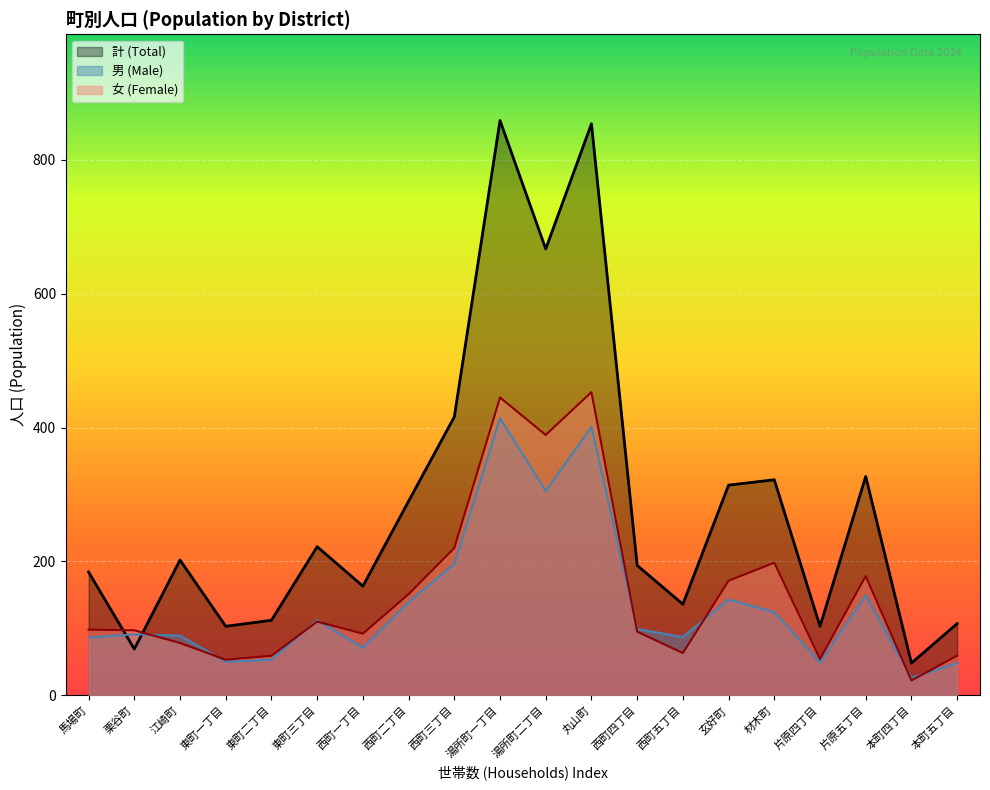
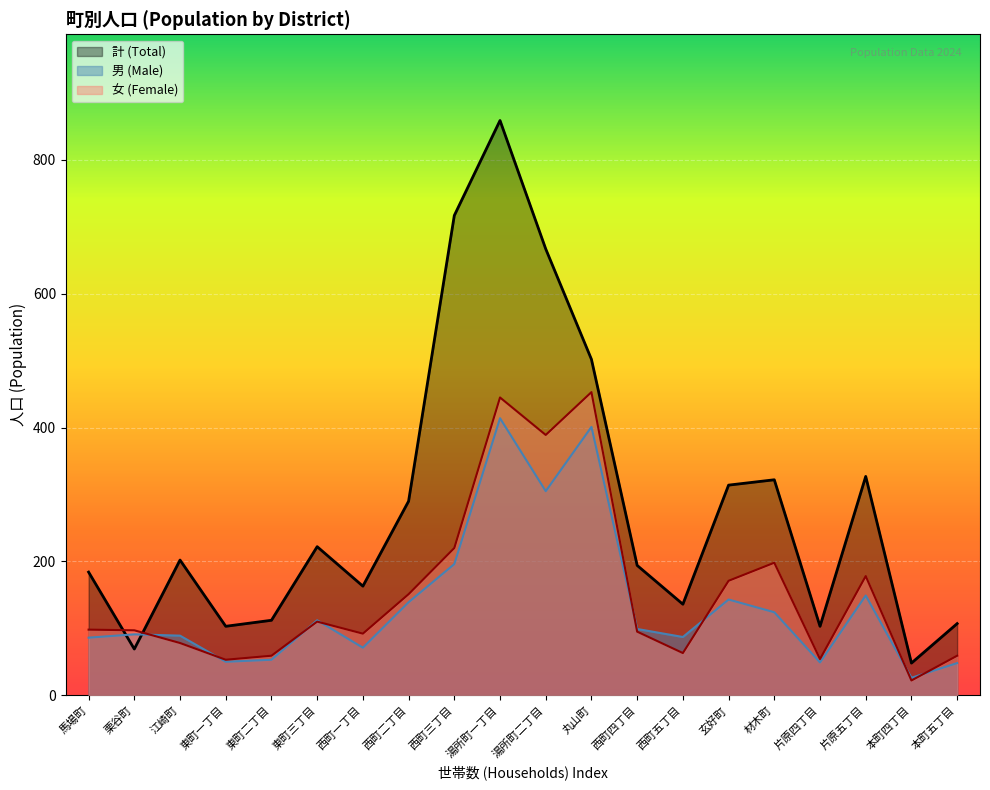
計 (Total), 西町三丁目: 420 -> 720
計 (Total), 丸山町: 850 -> 500
